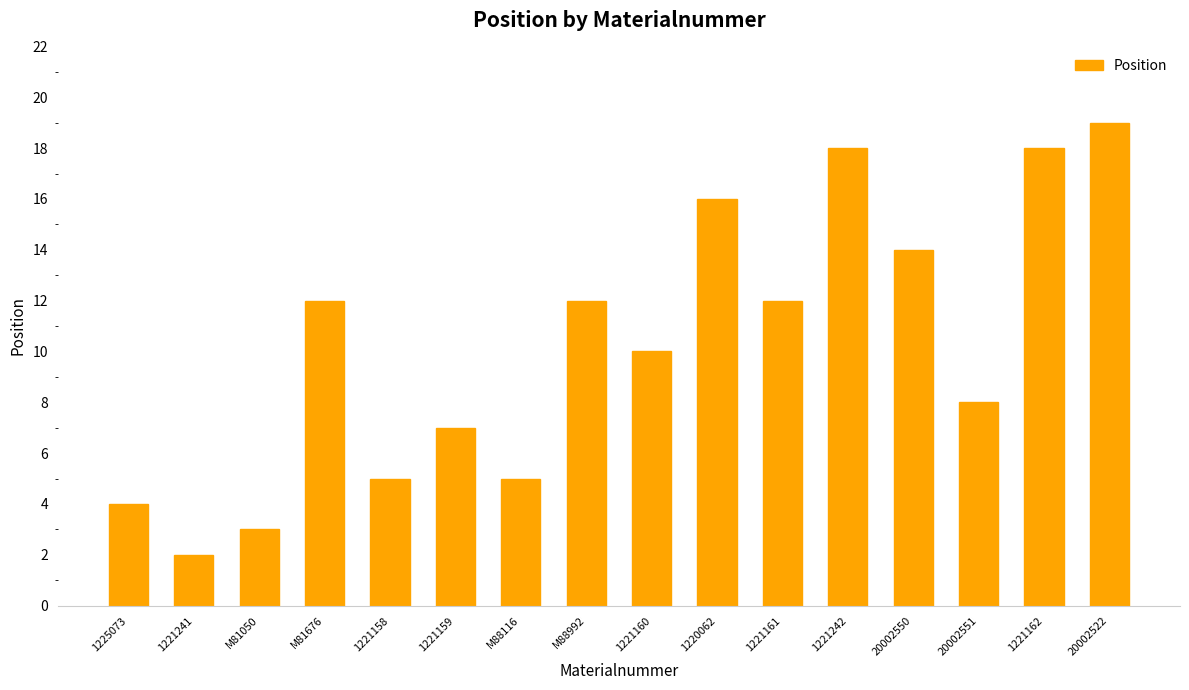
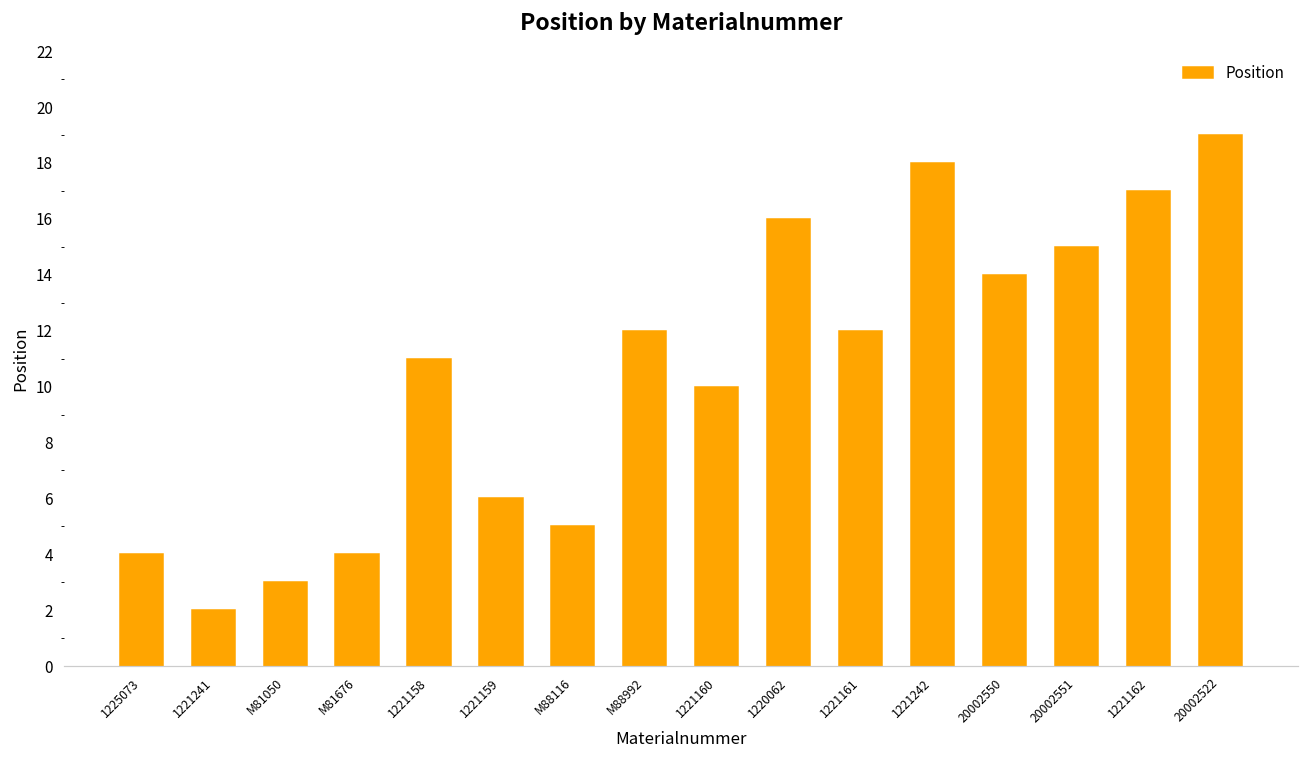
M81676: 12 -> 4
1221158: 5 -> 11
1221159: 7 -> 6
20002551: 8 -> 15
1221162: 18 -> 17
